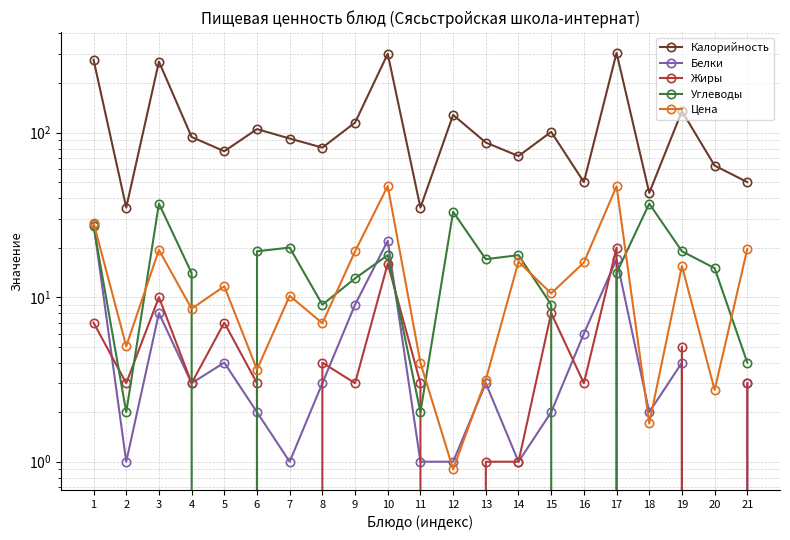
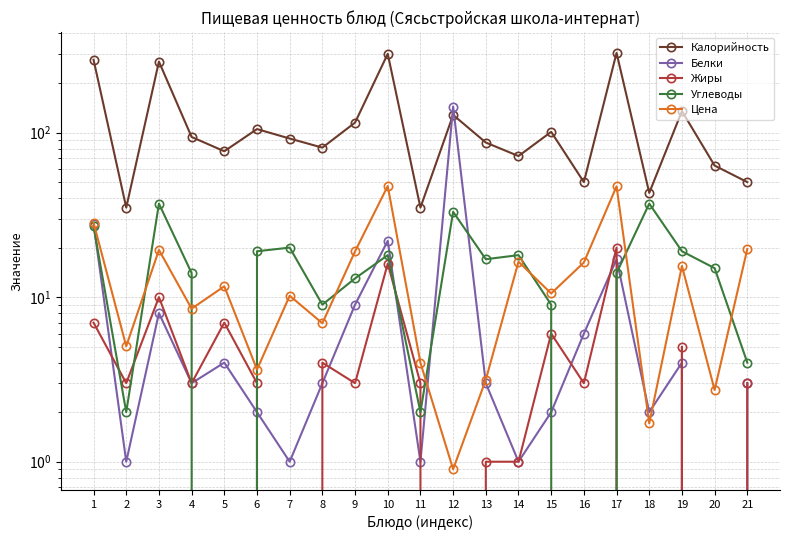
Белки, 12: 1 -> 140
Жиры, 15: 8 -> 6
